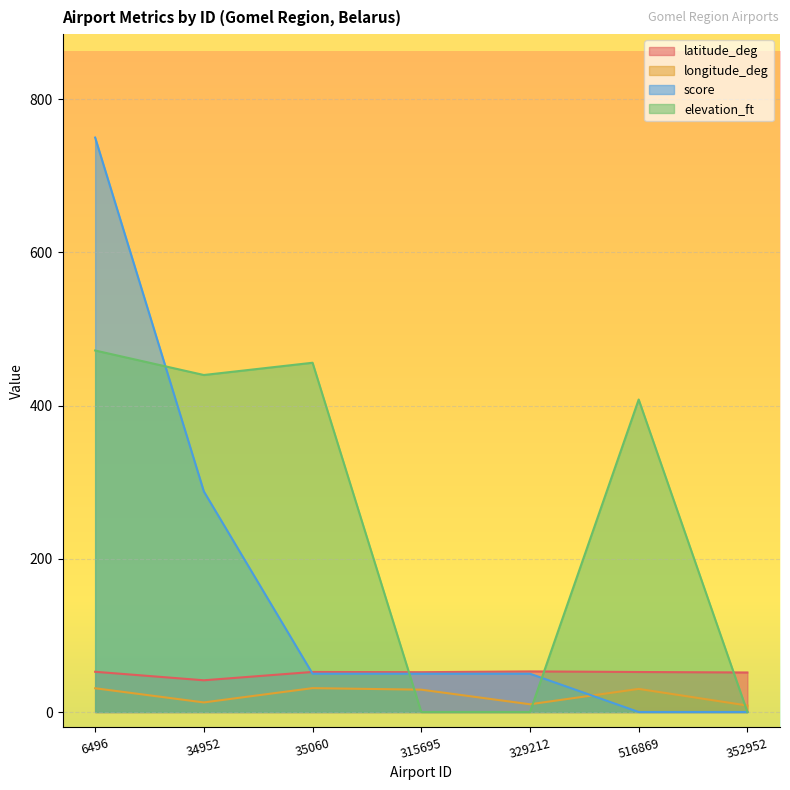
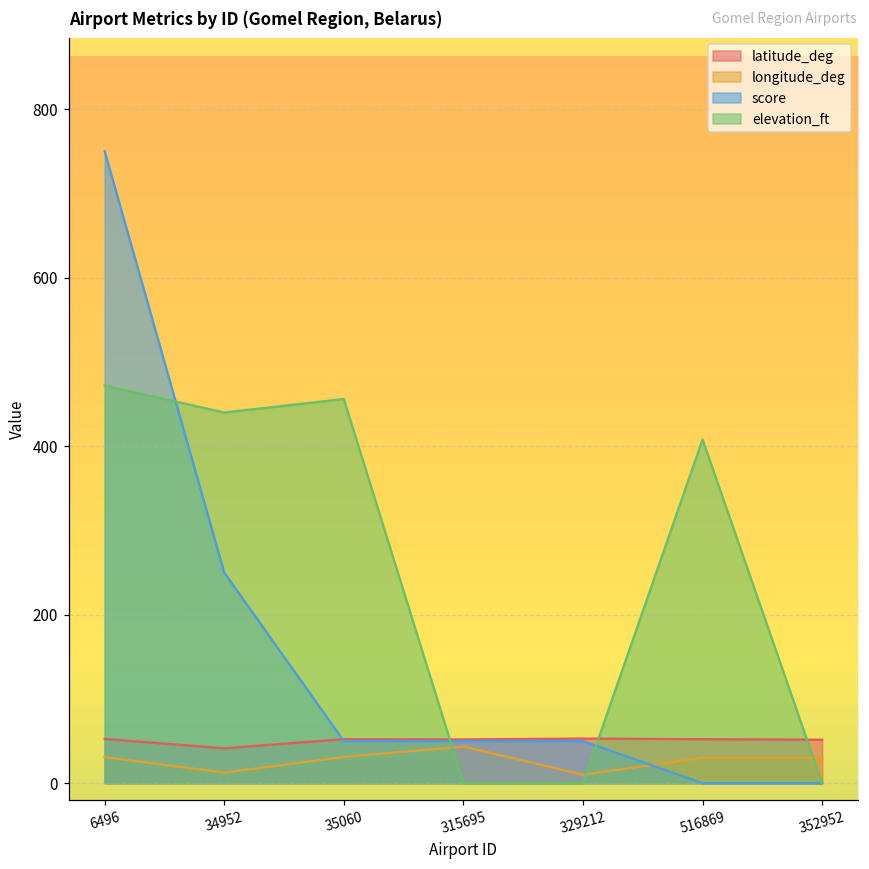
score, 34952: 290 -> 250
longitude_deg, 315695: 30 -> 40
longitude_deg, 352952: 10 -> 30
